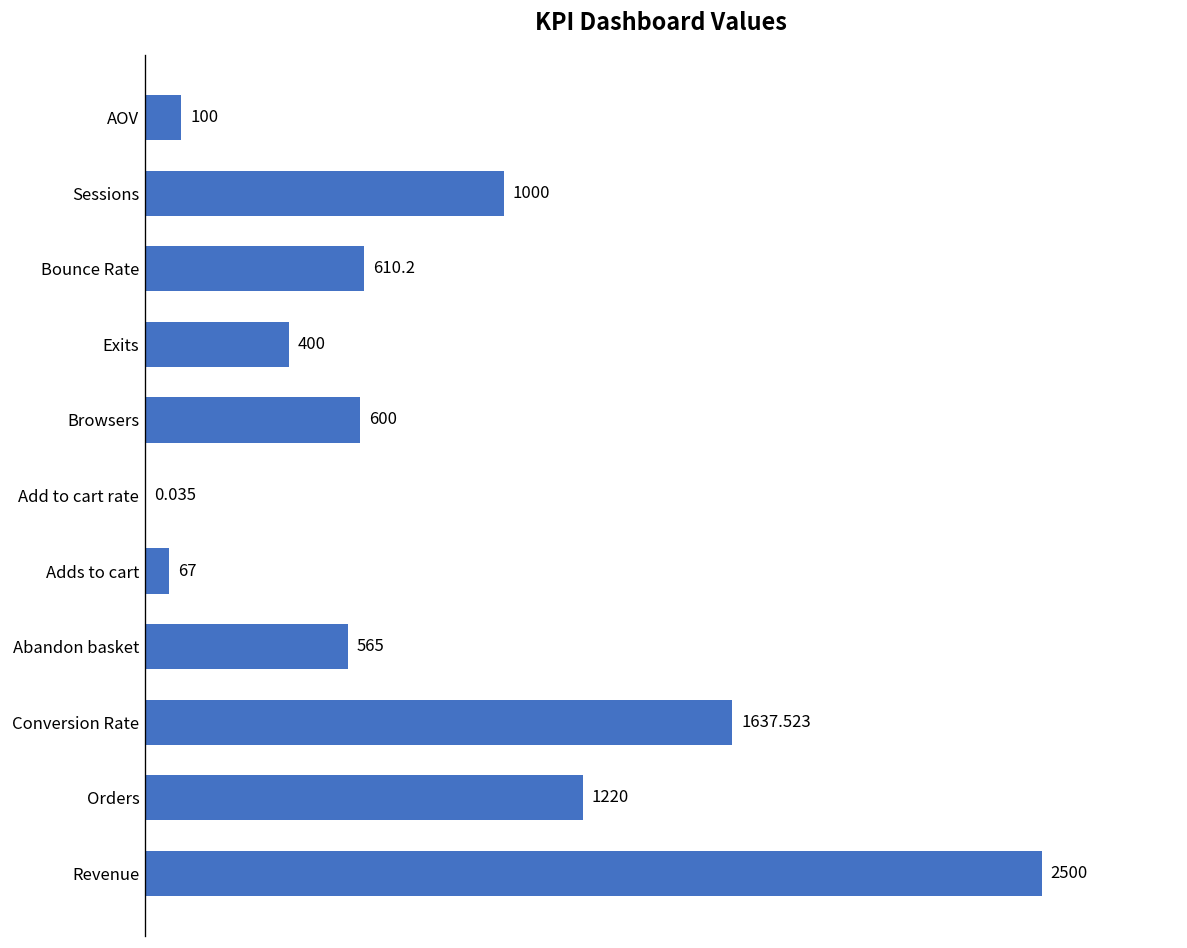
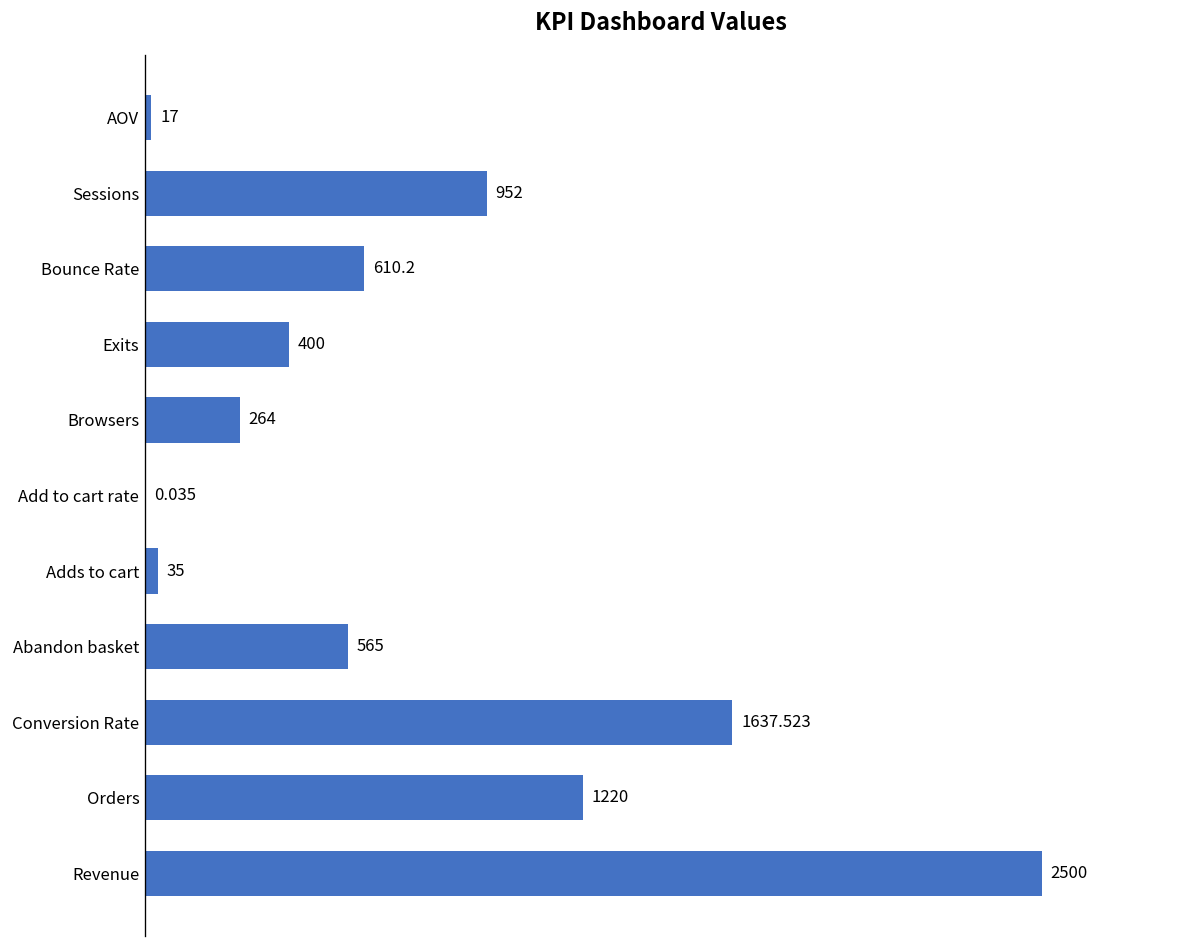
AOV: 100 -> 17
Sessions: 1000 -> 952
Browsers: 600 -> 264
Adds to cart: 67 -> 35
